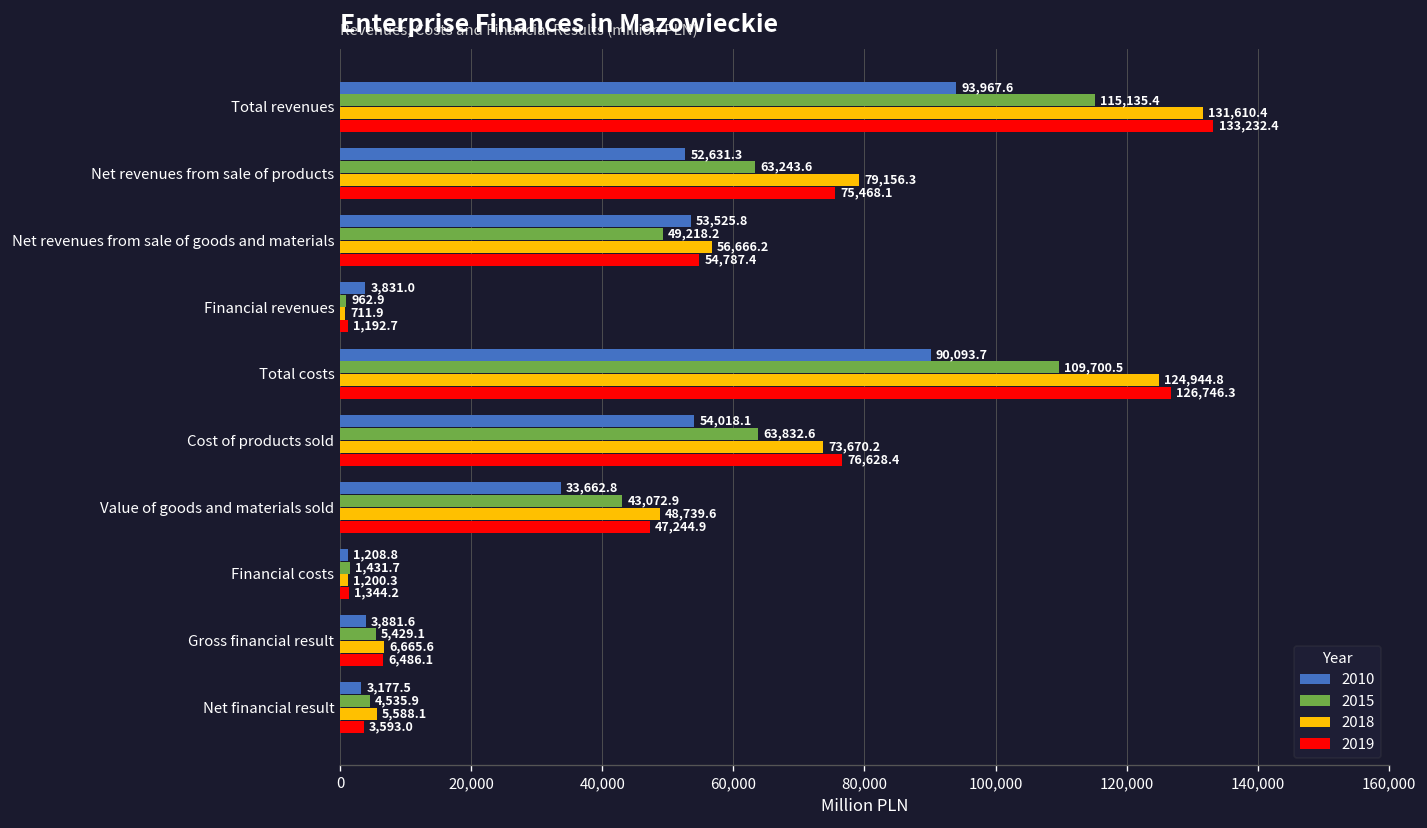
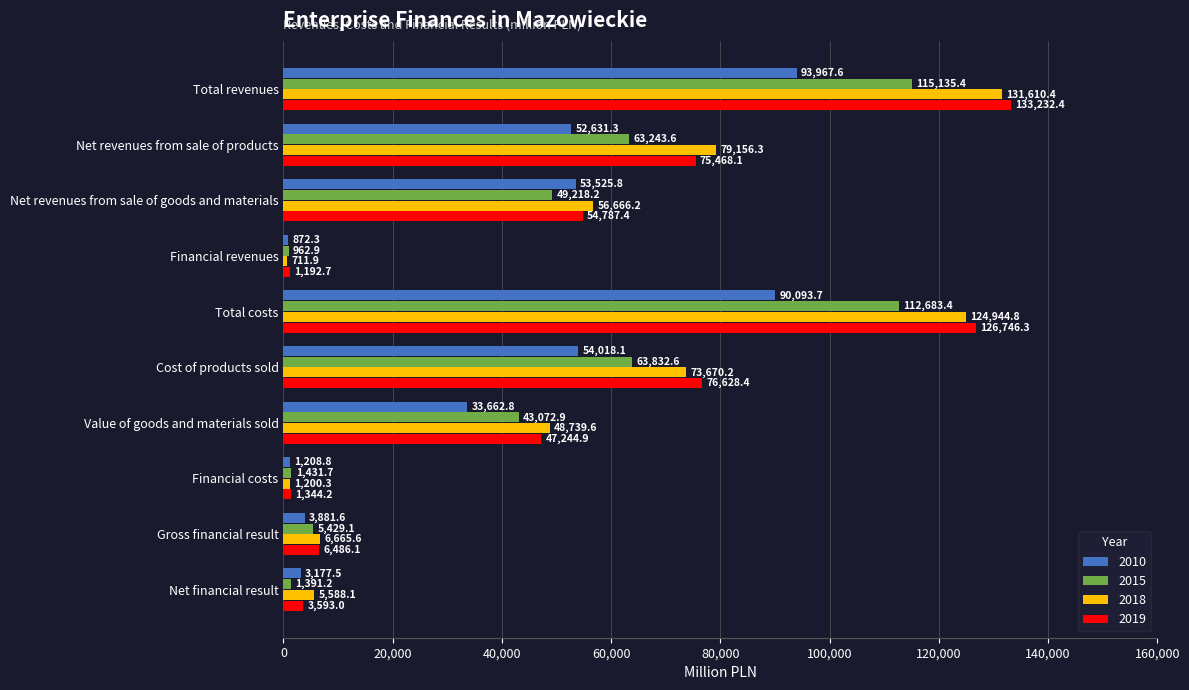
2010, Financial revenues: 3,831.0 -> 872.3
2015, Total costs: 109,700.5 -> 112,683.4
2015, Net financial result: 4,535.9 -> 1,391.2
